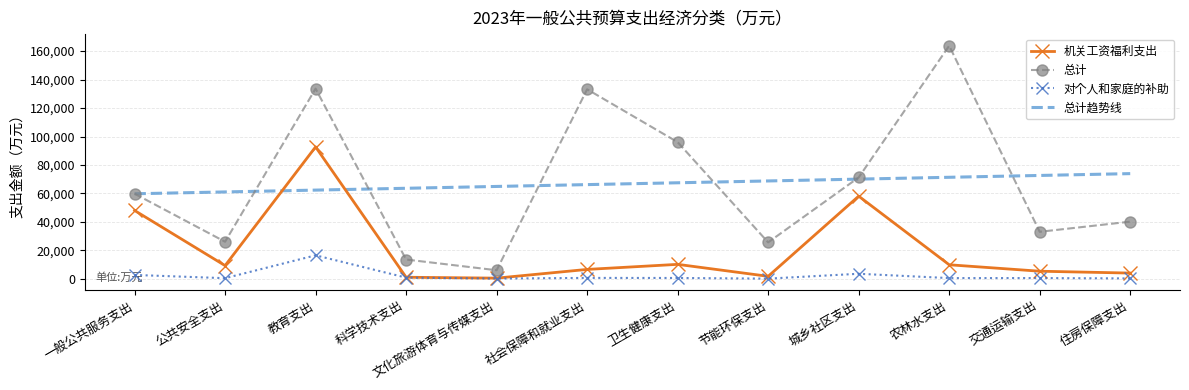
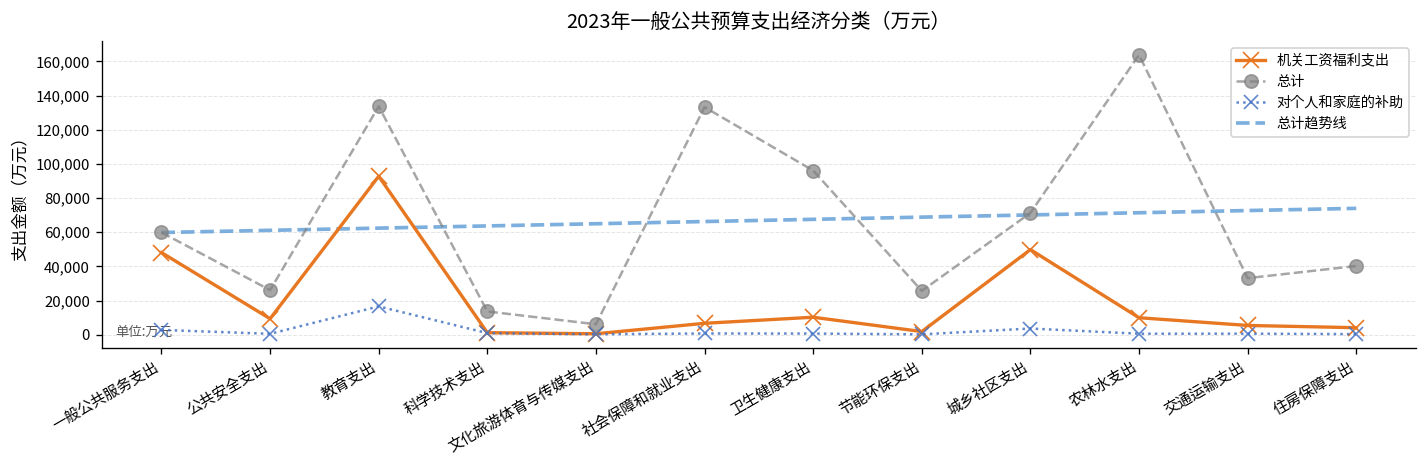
机关工资福利支出, 城乡社区支出: 58,000 -> 50,000
